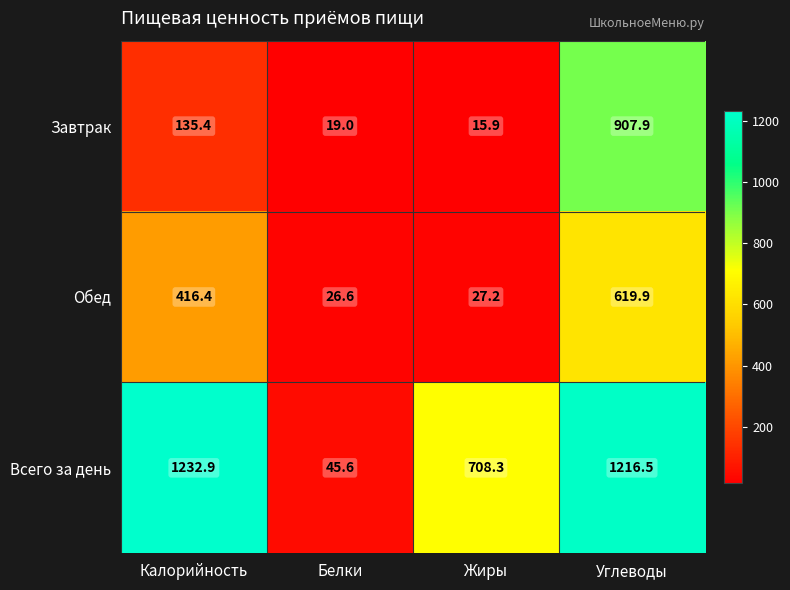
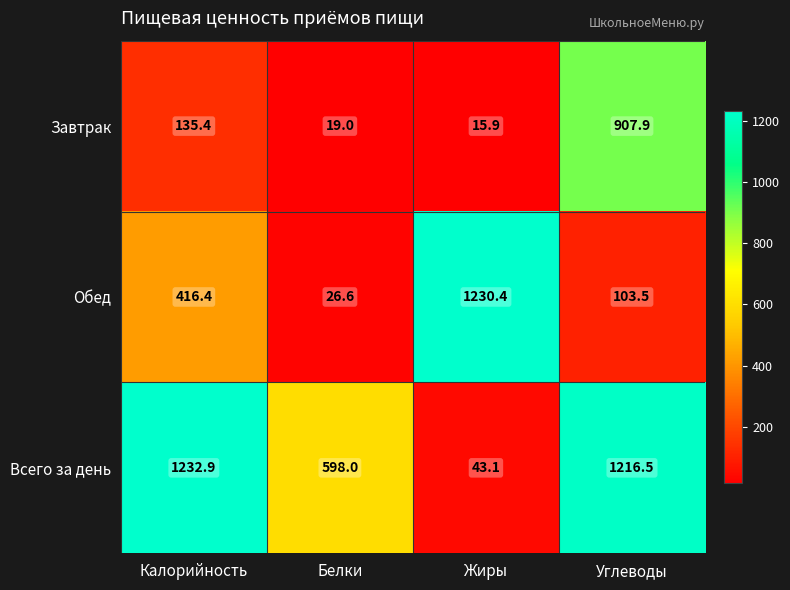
Обед, Жиры: 27.2 -> 1230.4
Обед, Углеводы: 619.9 -> 103.5
Всего за день, Белки: 45.6 -> 598.0
Всего за день, Жиры: 708.3 -> 43.1
